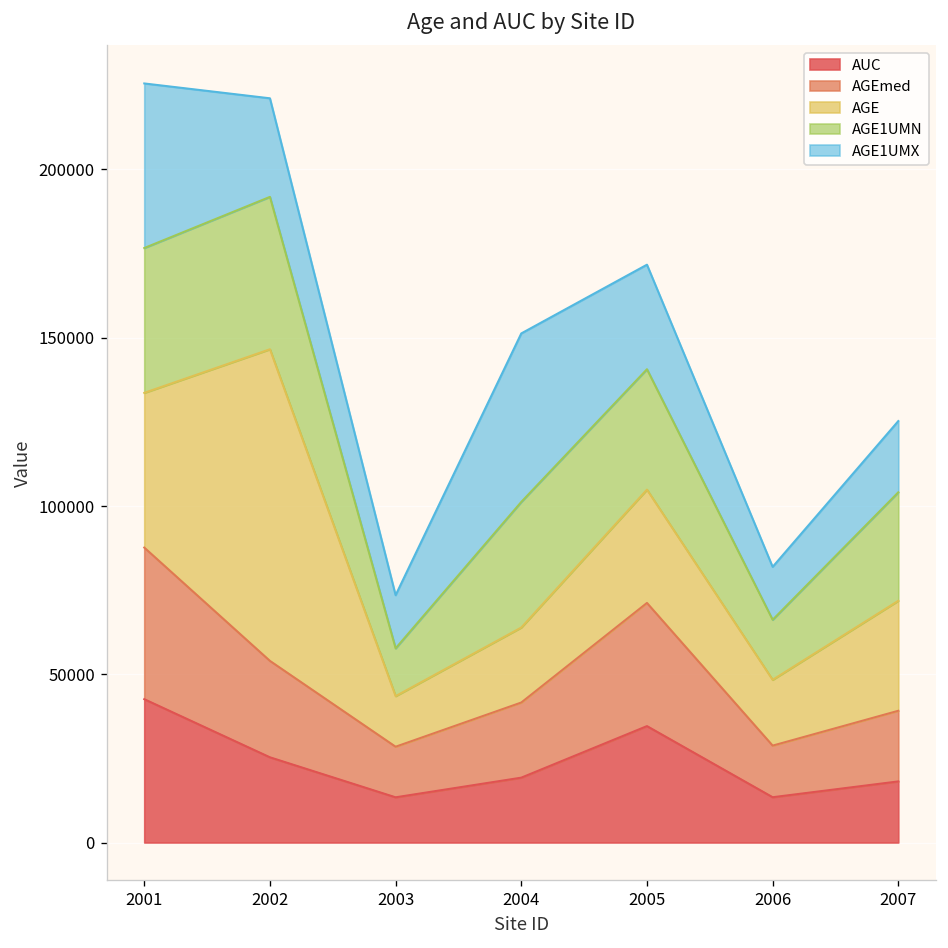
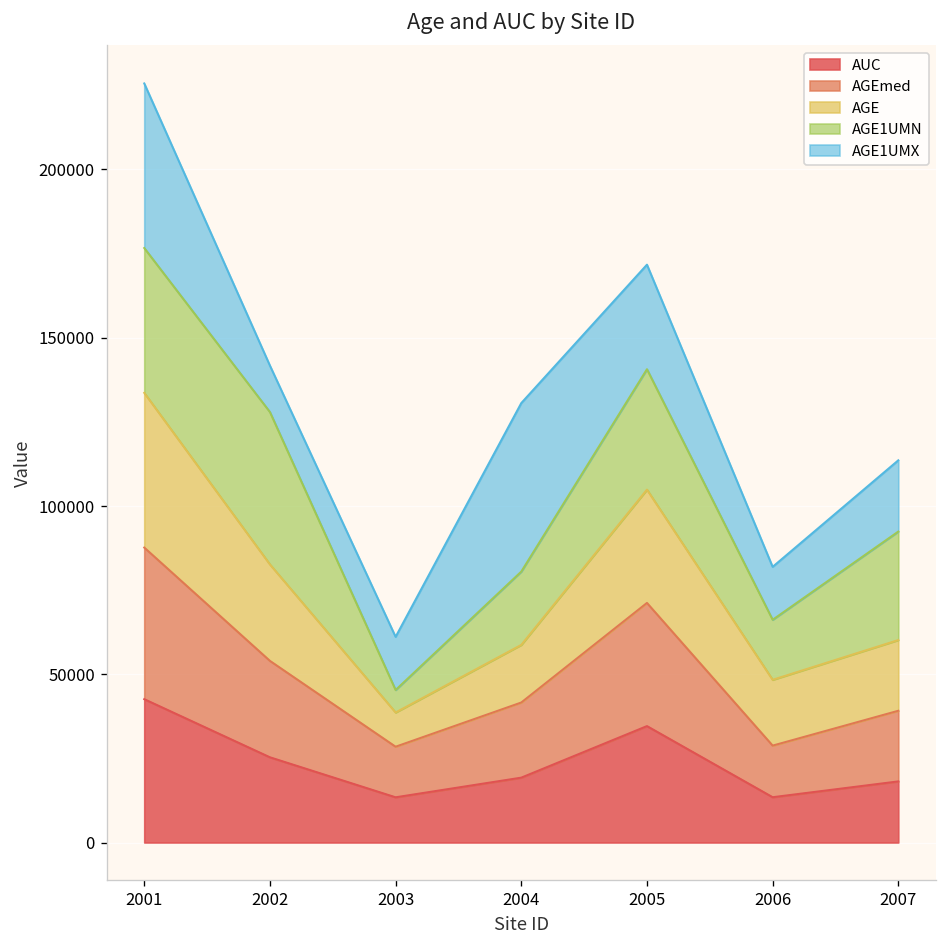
AGE, 2002: 93000 -> 29000
AGE1UMX, 2002: 29000 -> 14000
AGE, 2003: 15000 -> 10000
AGE1UMN, 2003: 14000 -> 7000
AGE, 2004: 22000 -> 17000
AGE1UMN, 2004: 37000 -> 22000
AGE, 2007: 33000 -> 21000
